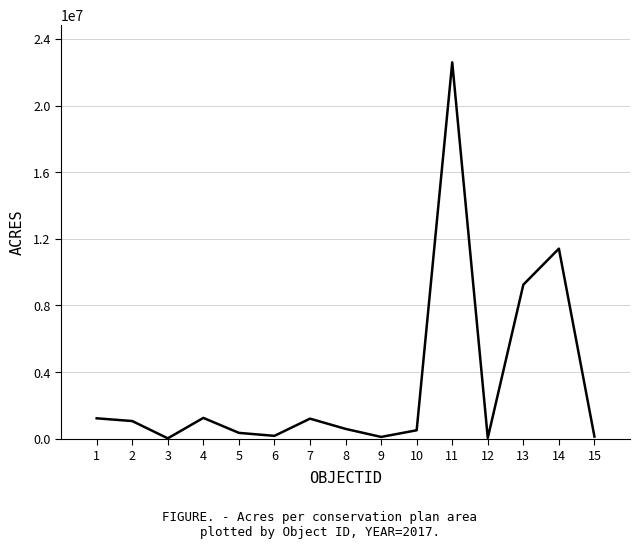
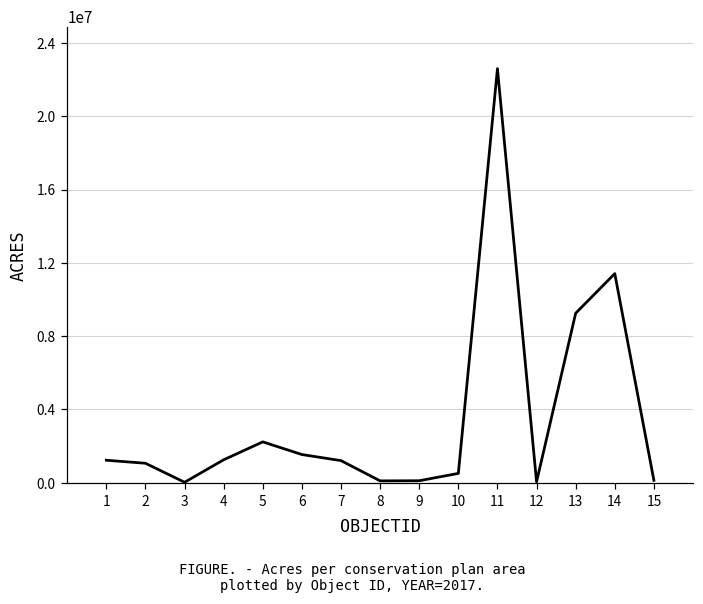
5: 400000 -> 2200000
6: 200000 -> 1500000
8: 600000 -> 100000
